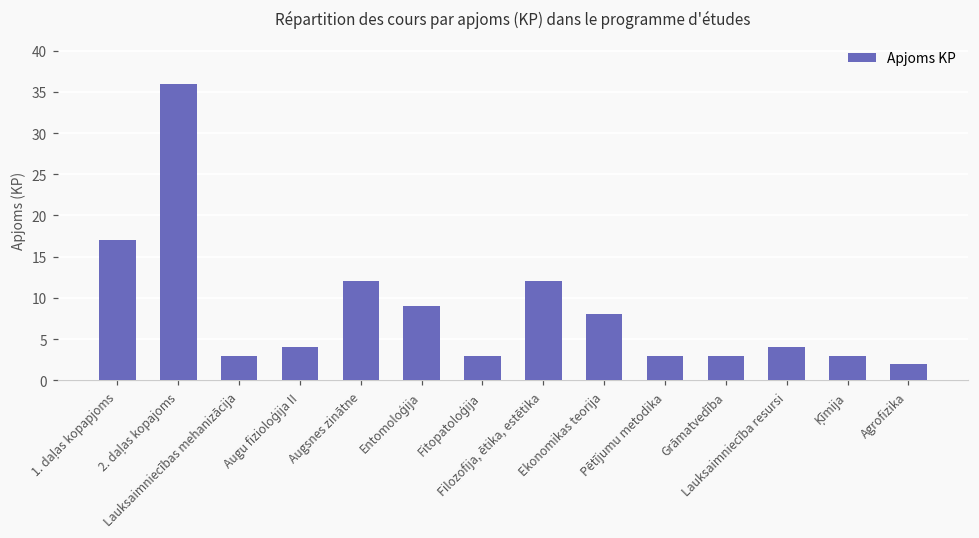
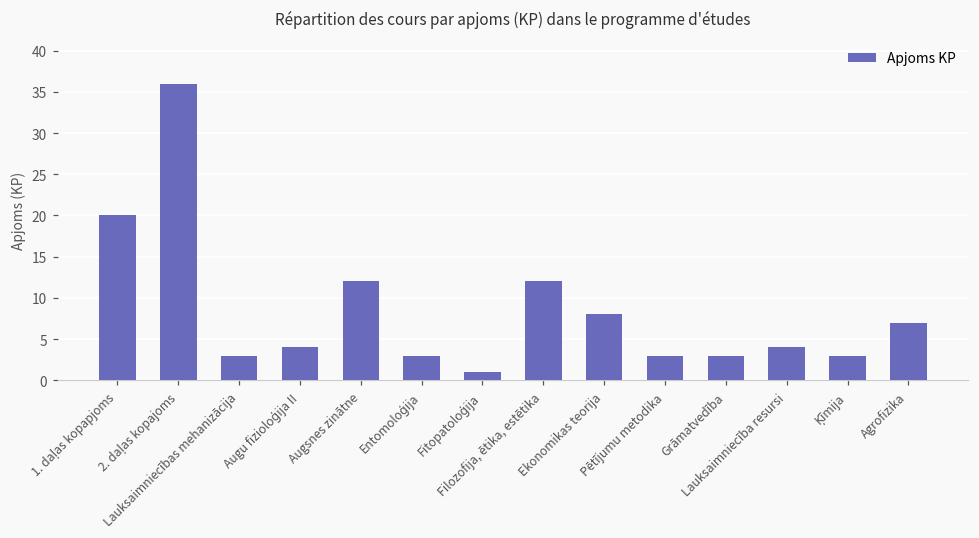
1. daļas kopapjoms: 17 -> 20
Entomoloģija: 9 -> 3
Fitopatoloģija: 3 -> 1
Agrofizika: 2 -> 7
